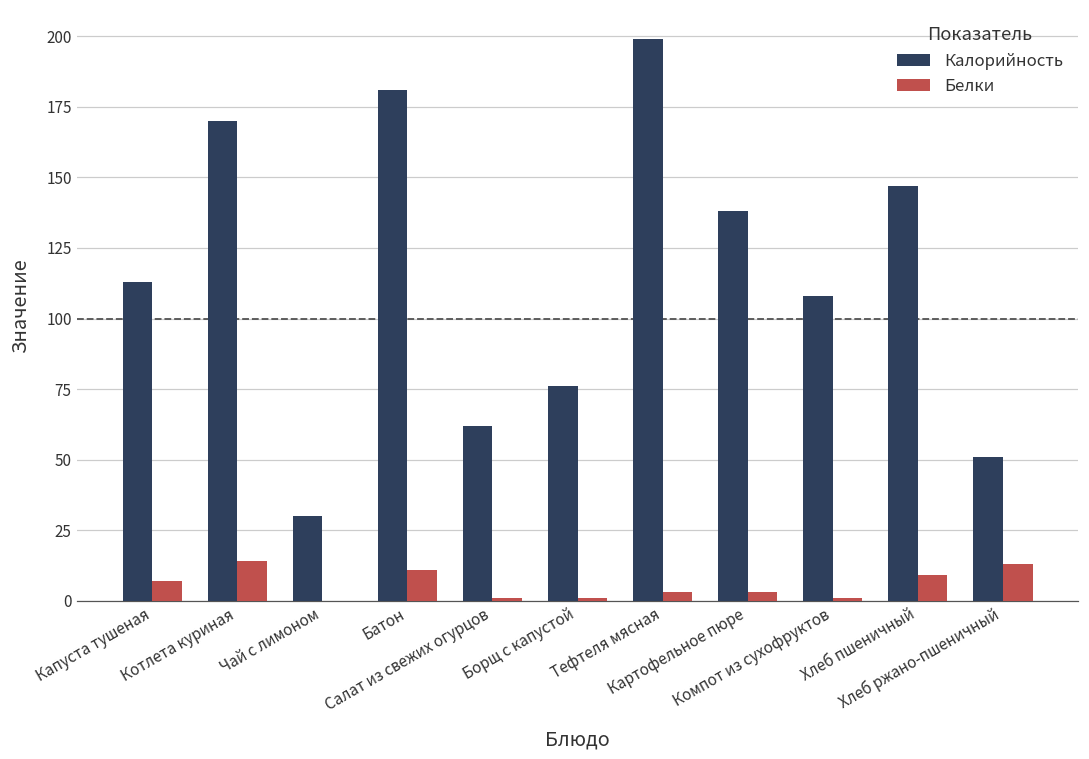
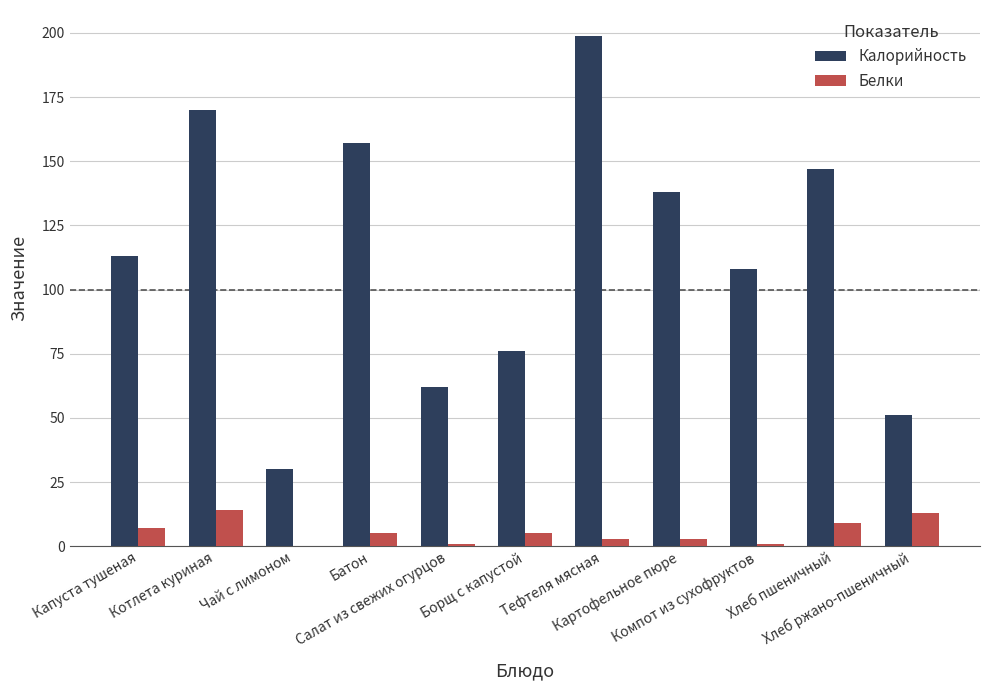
Калорийность, Батон: 181 -> 157
Белки, Батон: 11 -> 5
Белки, Борщ с капустой: 1 -> 5
